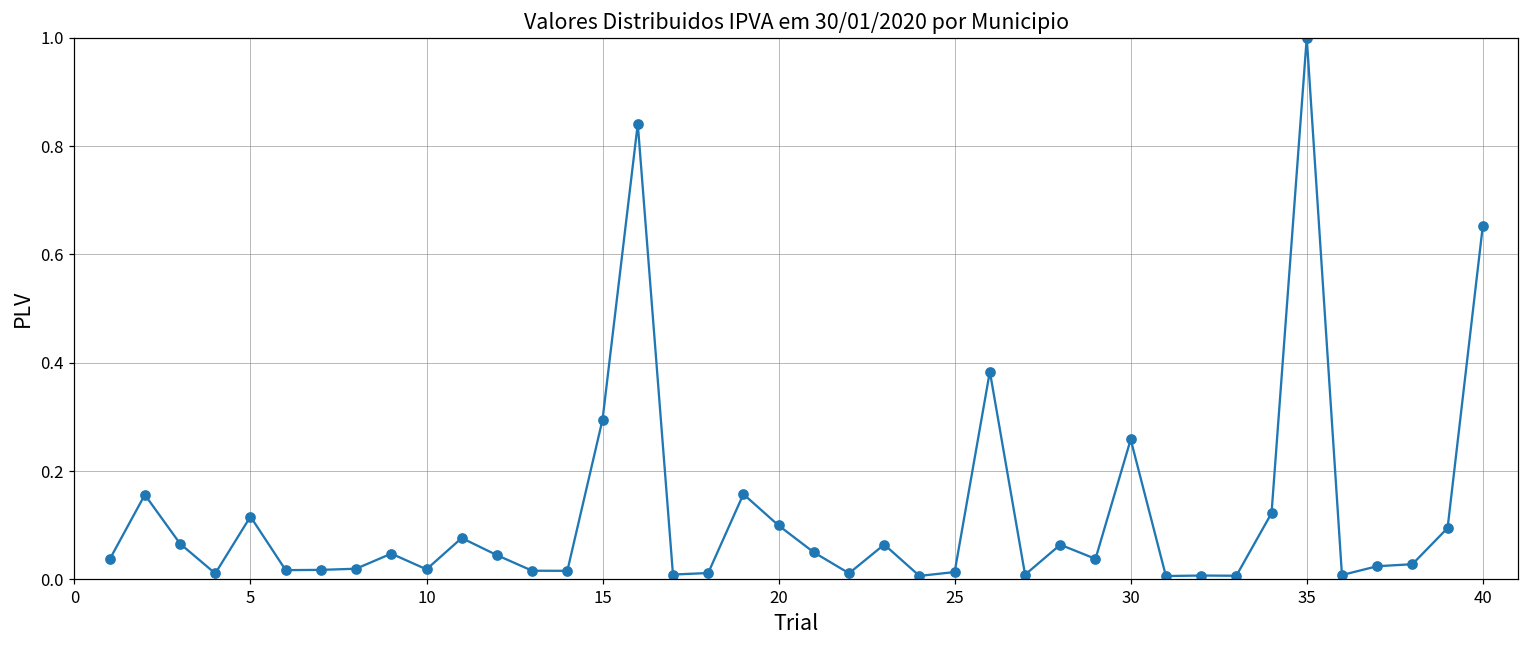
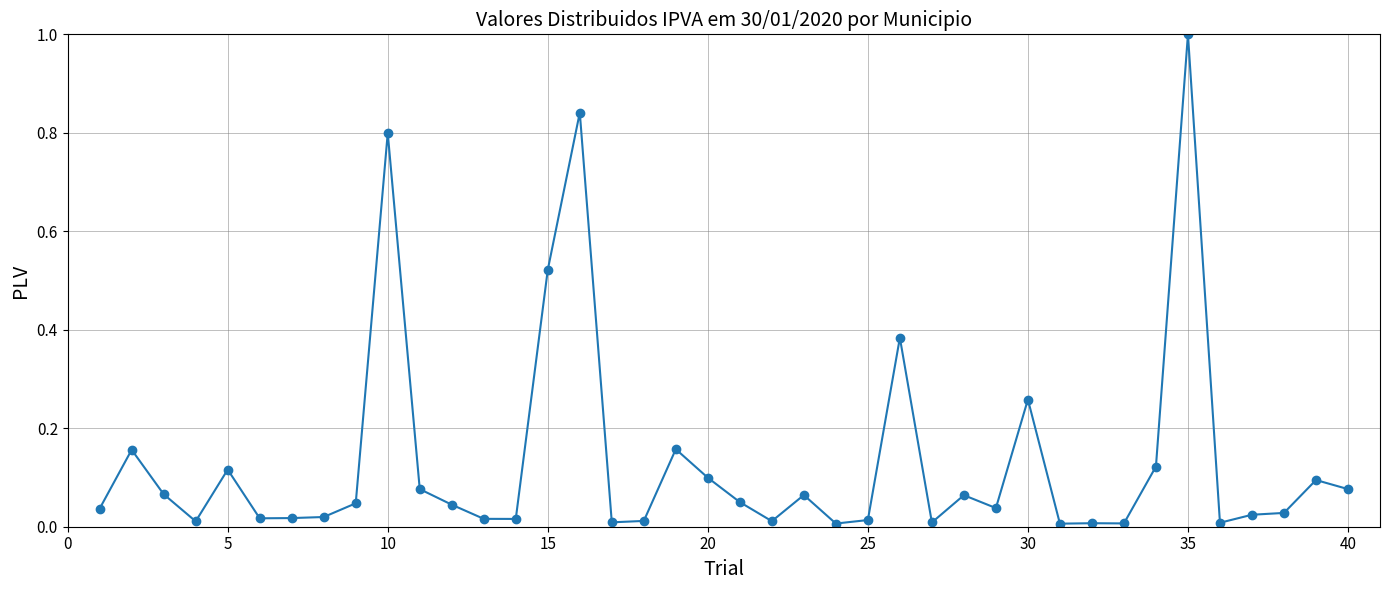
10: 0.02 -> 0.80
15: 0.30 -> 0.52
40: 0.65 -> 0.08
